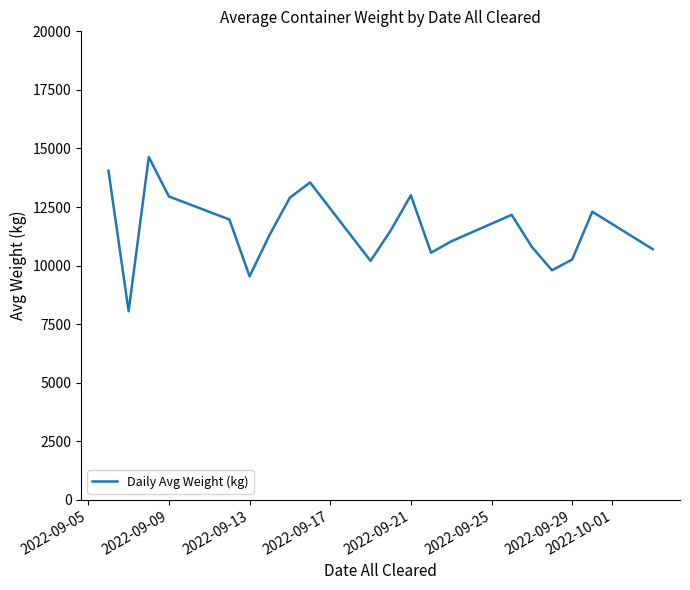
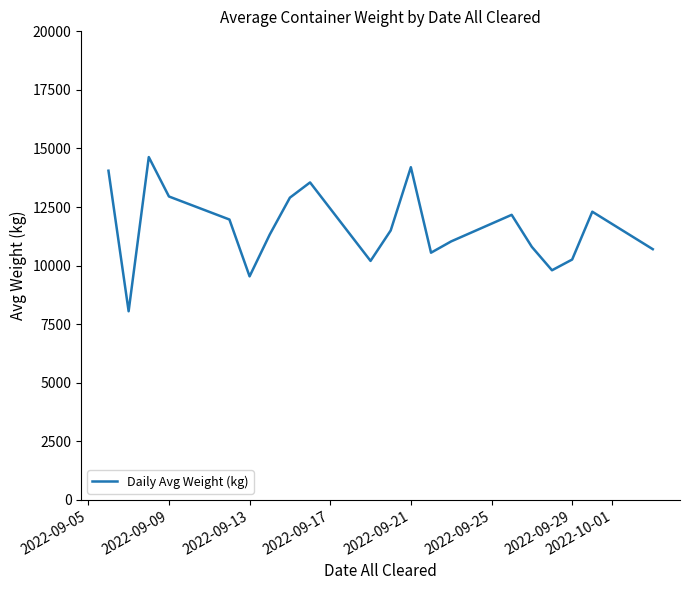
2022-09-21: 13000 -> 14200
